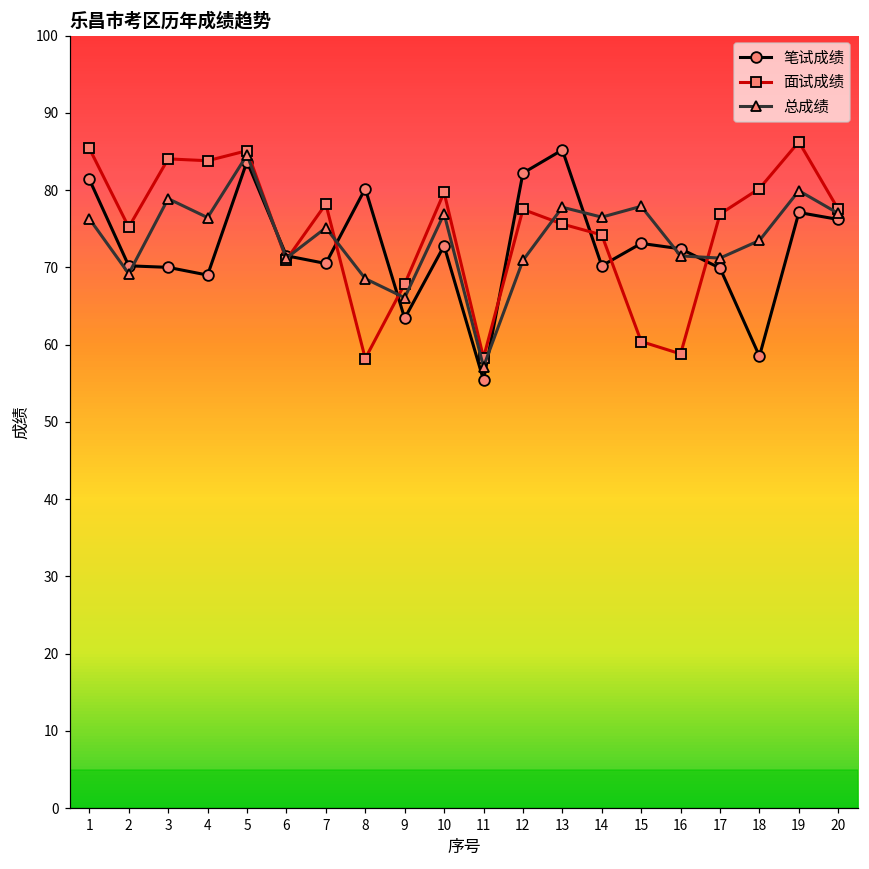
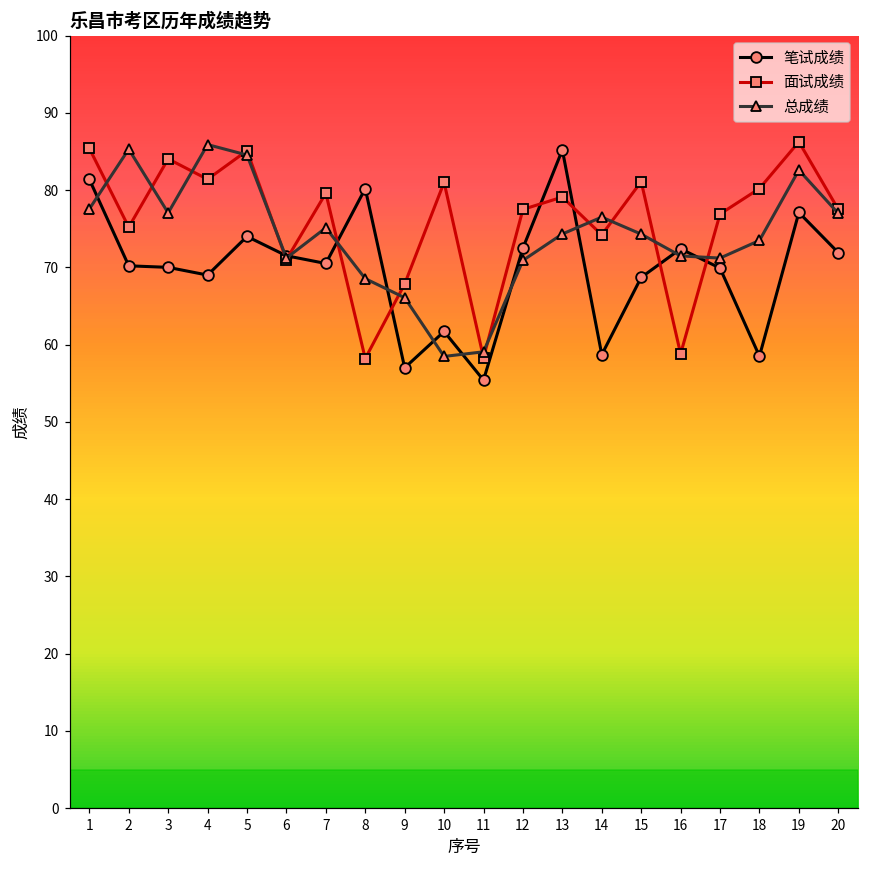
总成绩, 1: 76 -> 78
总成绩, 2: 69 -> 85
总成绩, 3: 79 -> 77
面试成绩, 4: 84 -> 81
总成绩, 4: 76 -> 86
笔试成绩, 5: 84 -> 74
面试成绩, 7: 78 -> 80
笔试成绩, 9: 63 -> 57
笔试成绩, 10: 73 -> 62
面试成绩, 10: 80 -> 81
总成绩, 10: 77 -> 58
总成绩, 11: 57 -> 59
笔试成绩, 12: 82 -> 73
面试成绩, 13: 76 -> 79
总成绩, 13: 78 -> 74
笔试成绩, 14: 70 -> 59
笔试成绩, 15: 73 -> 69
面试成绩, 15: 60 -> 81
总成绩, 15: 78 -> 74
总成绩, 19: 80 -> 83
笔试成绩, 20: 76 -> 72
